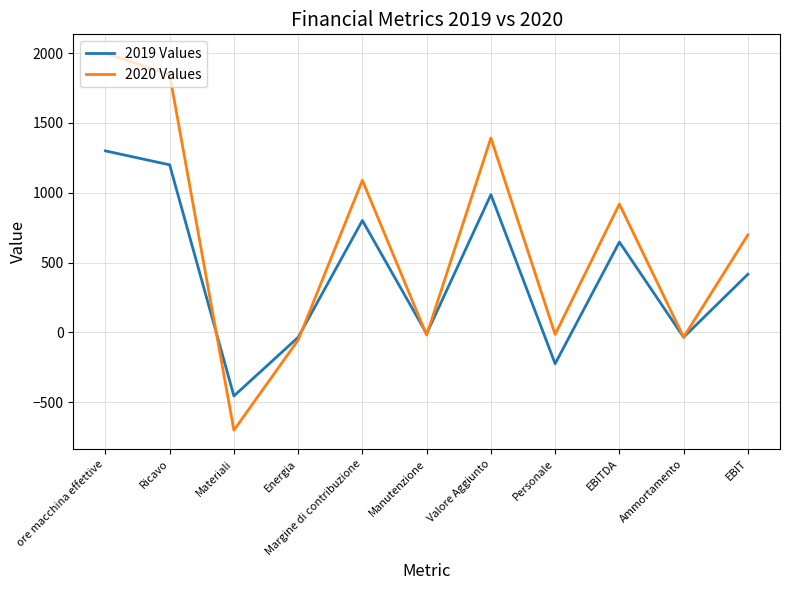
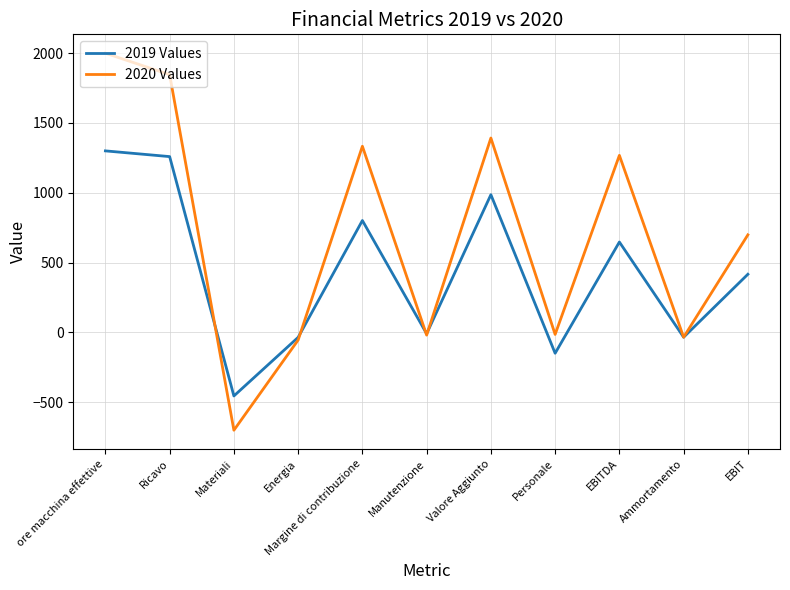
2019 Values, Ricavo: 1200 -> 1260
2020 Values, Margine di contribuzione: 1090 -> 1330
2019 Values, Personale: -230 -> -150
2020 Values, EBITDA: 920 -> 1270
